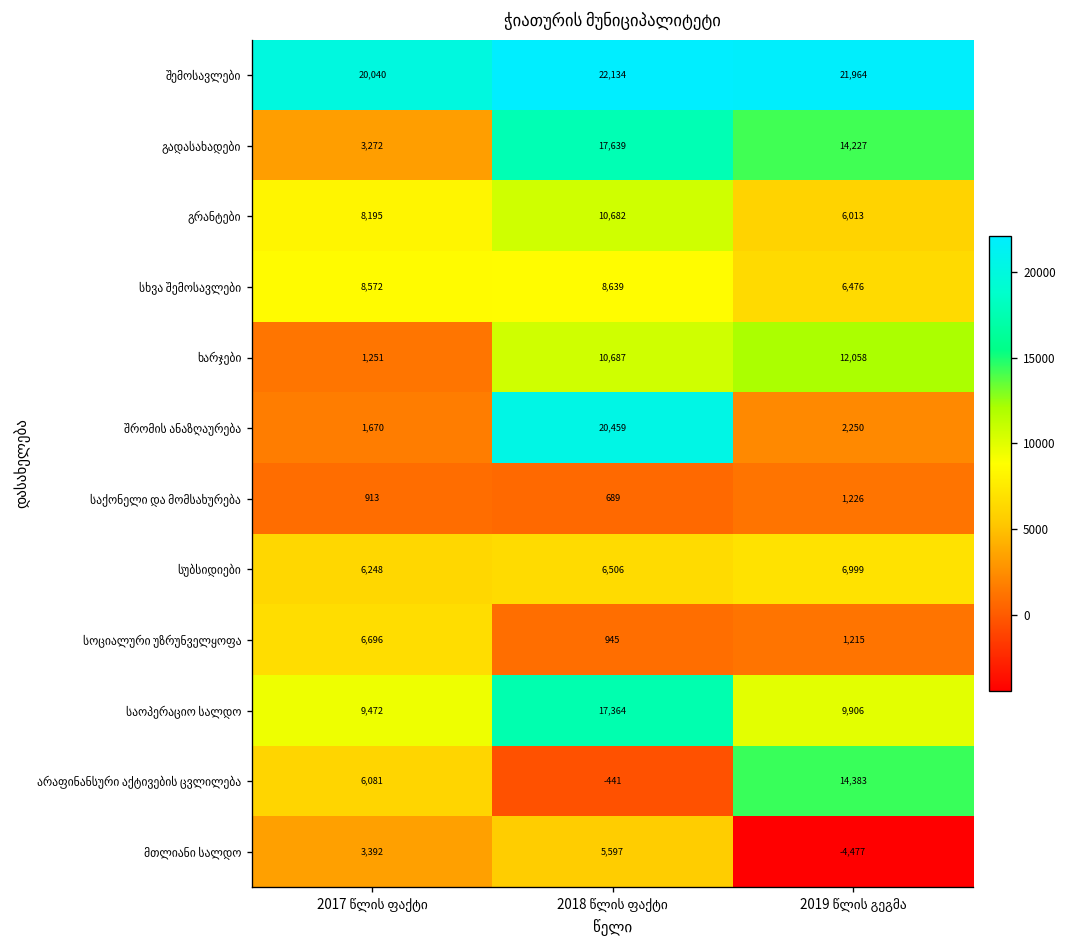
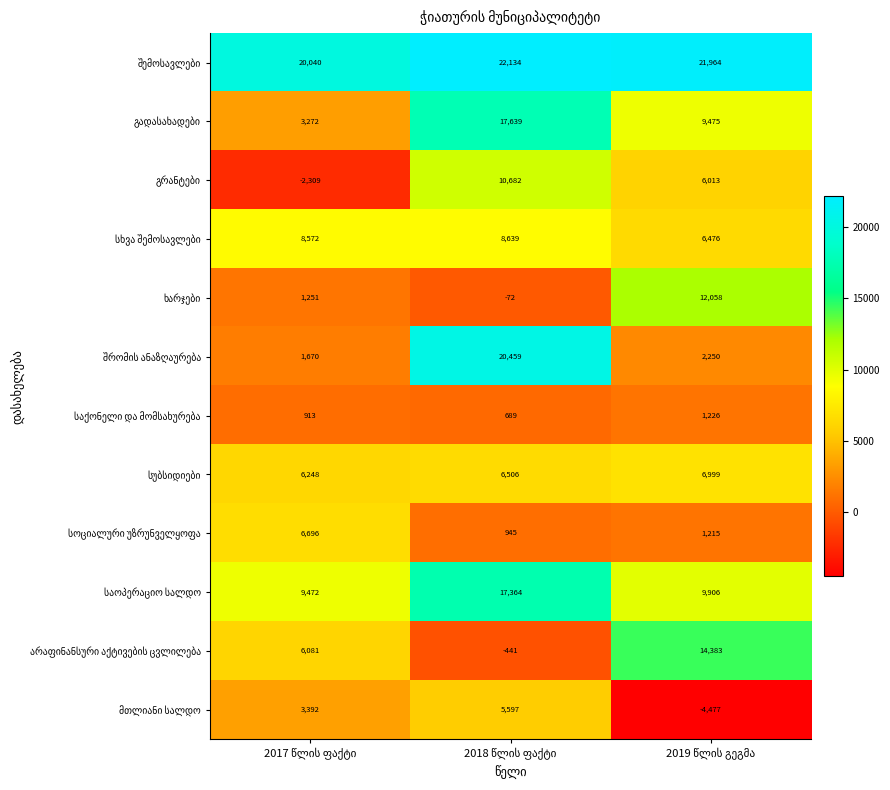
გადასახადები, 2019 წლის გეგმა: 14,227 -> 9,475
გრანტები, 2017 წლის ფაქტი: 8,195 -> -2,309
ხარჯები, 2018 წლის ფაქტი: 10,687 -> -72
